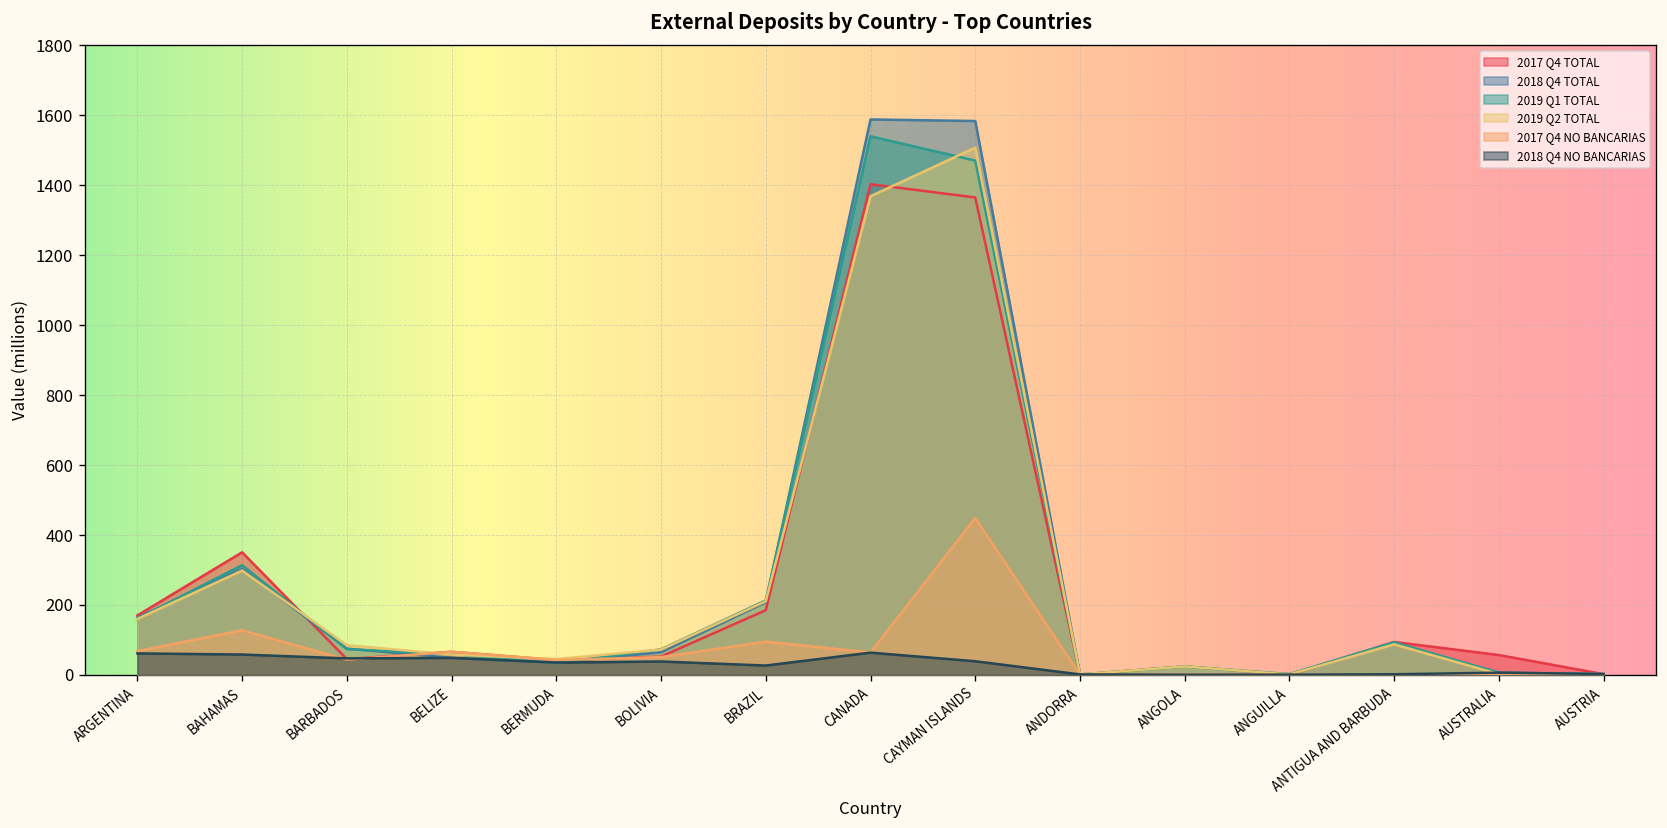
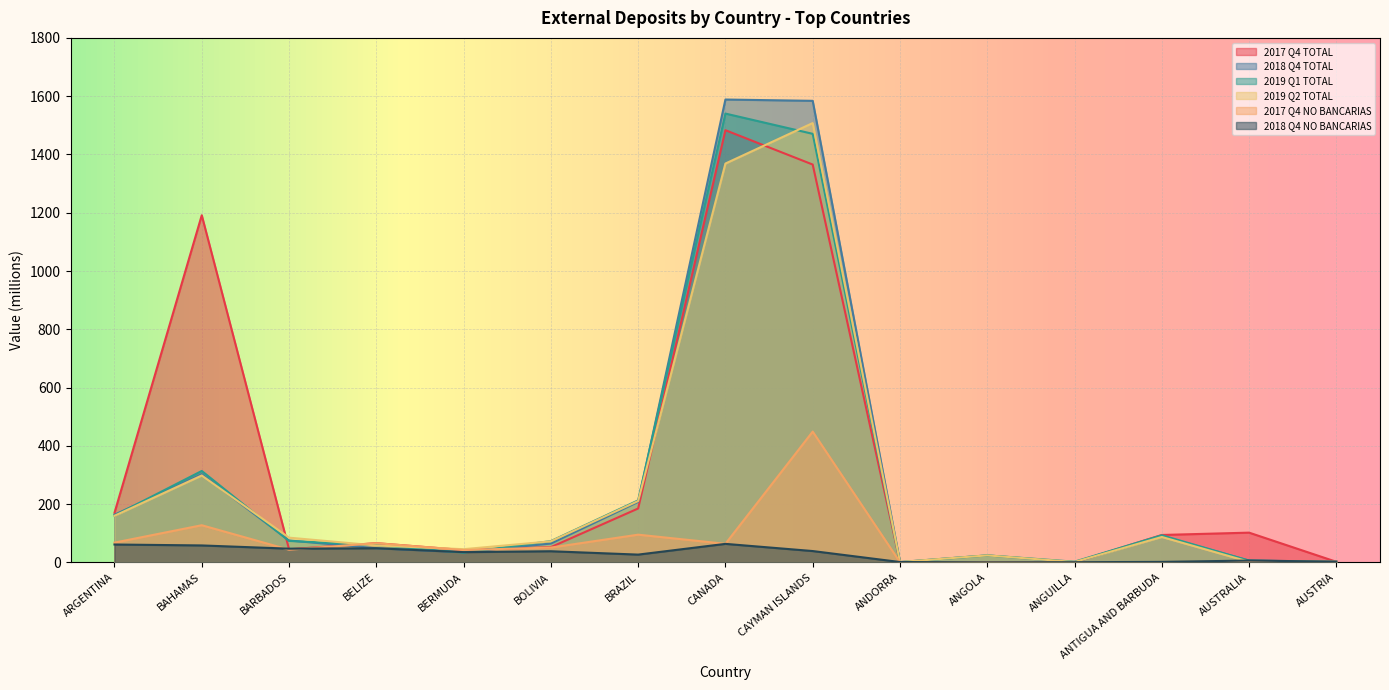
2017 Q4 TOTAL, BAHAMAS: 350 -> 1190
2017 Q4 TOTAL, CANADA: 1400 -> 1480
2017 Q4 TOTAL, AUSTRALIA: 60 -> 100
